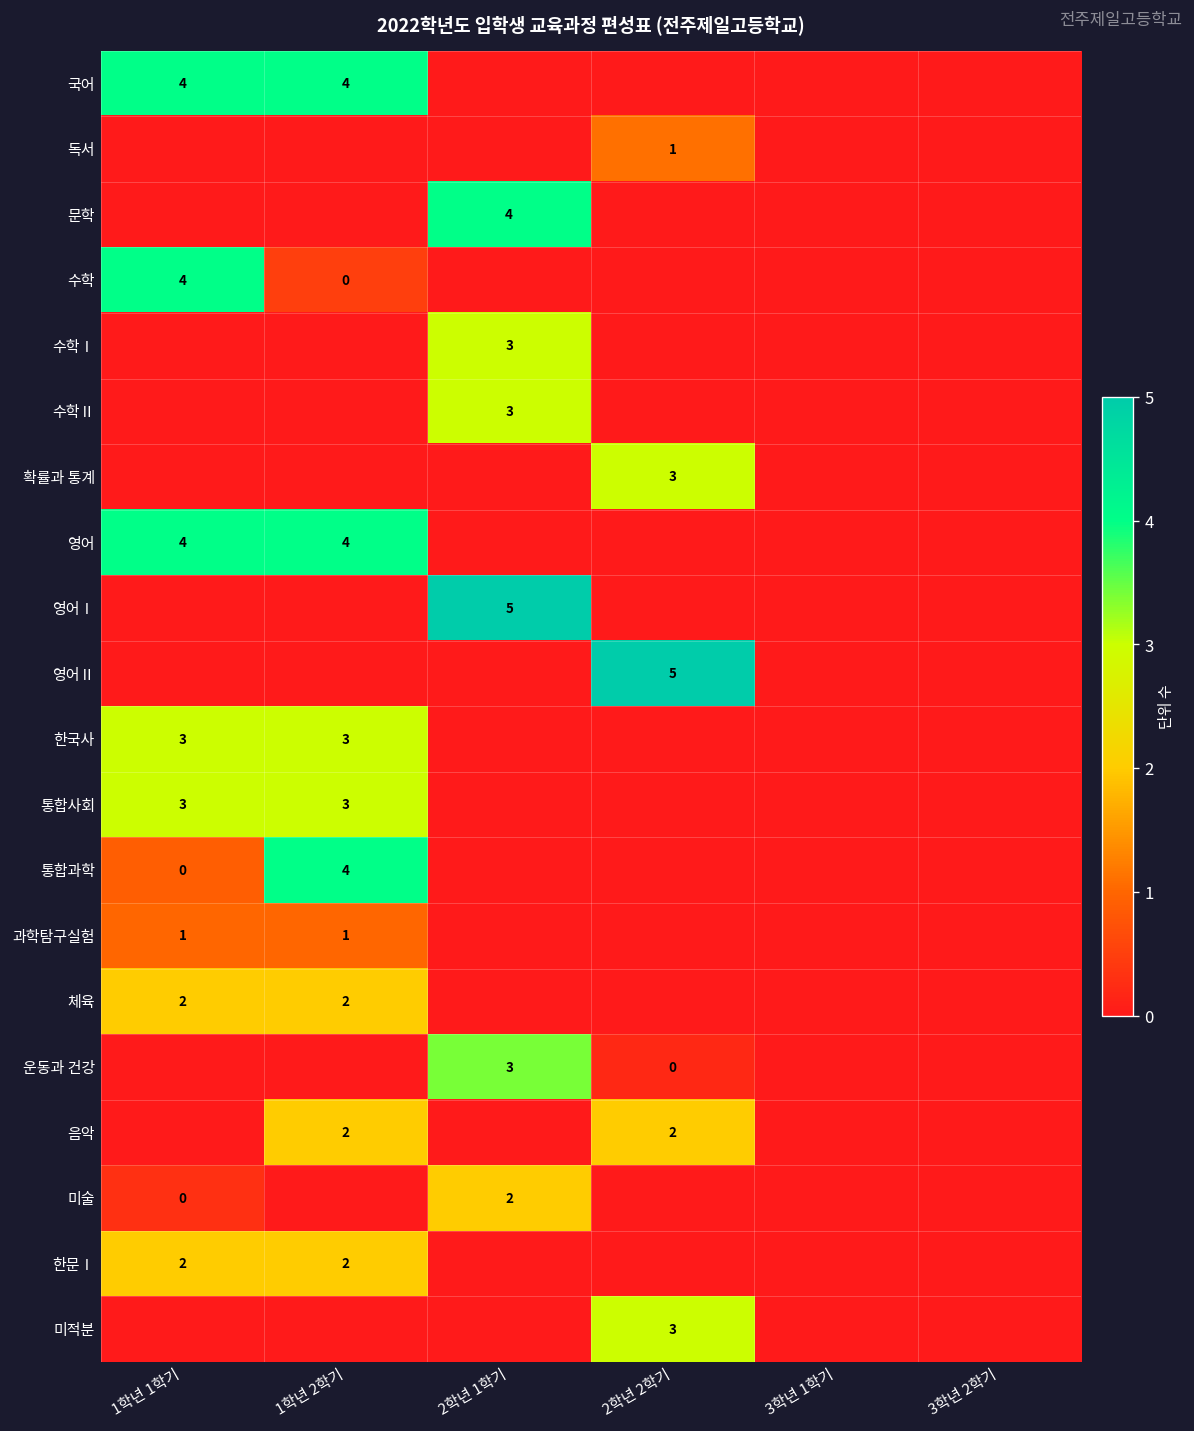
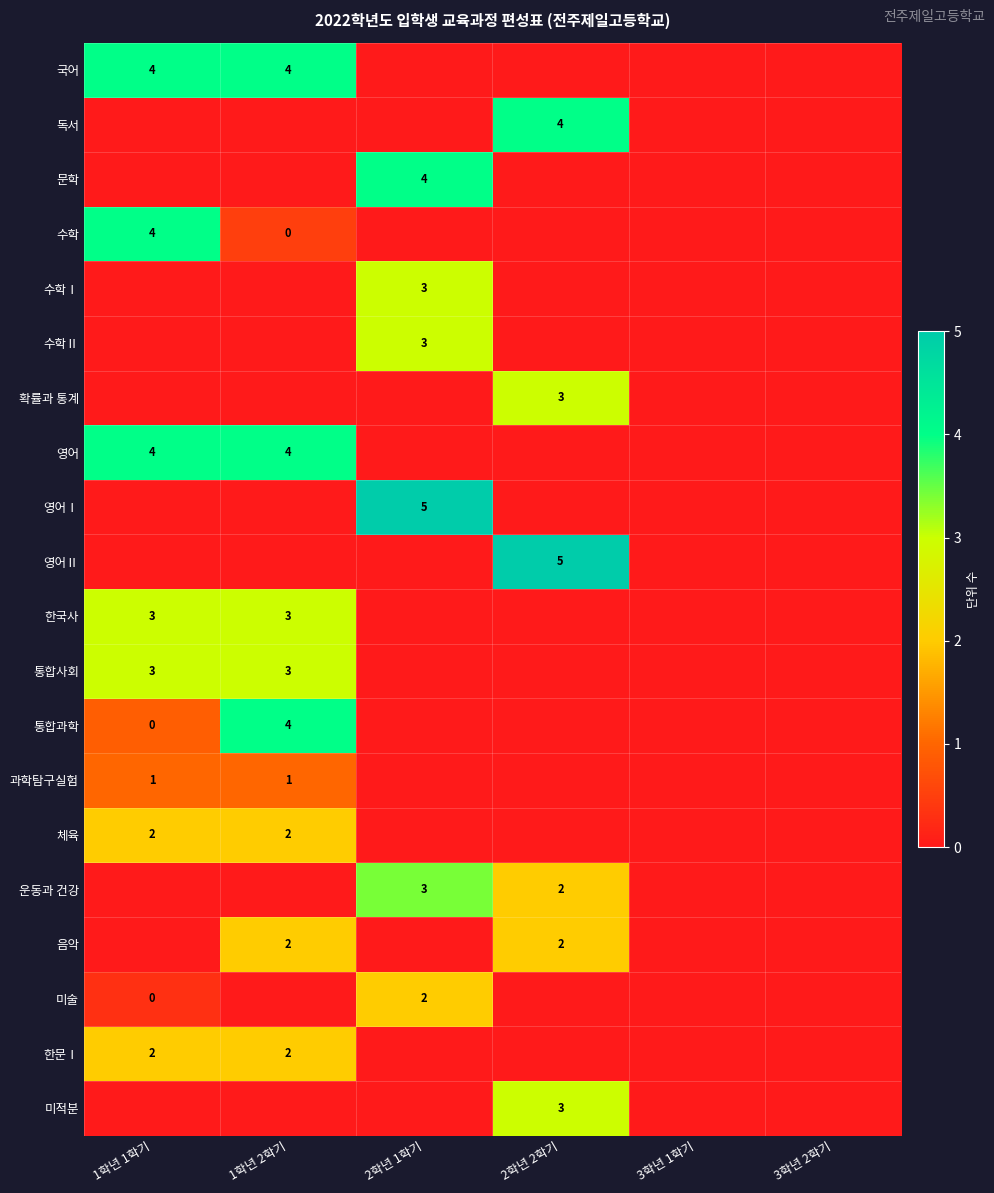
독서, 2학년 2학기: 1 -> 4
운동과 건강, 2학년 2학기: 0 -> 2
